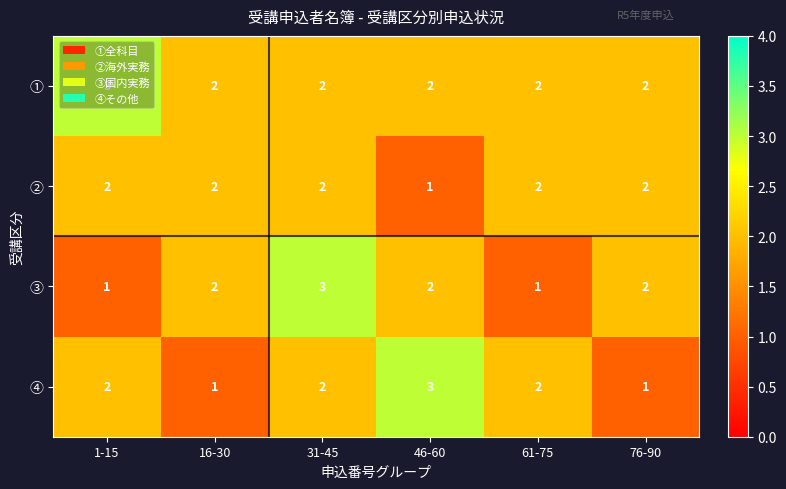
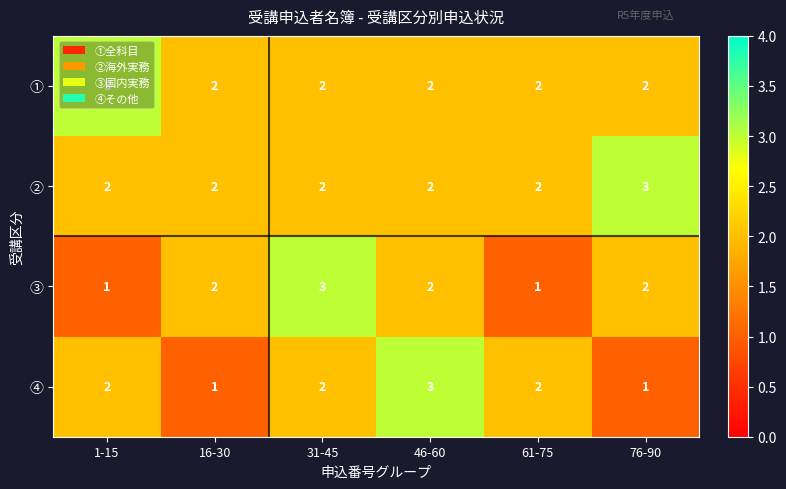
②, 46-60: 1 -> 2
②, 76-90: 2 -> 3
